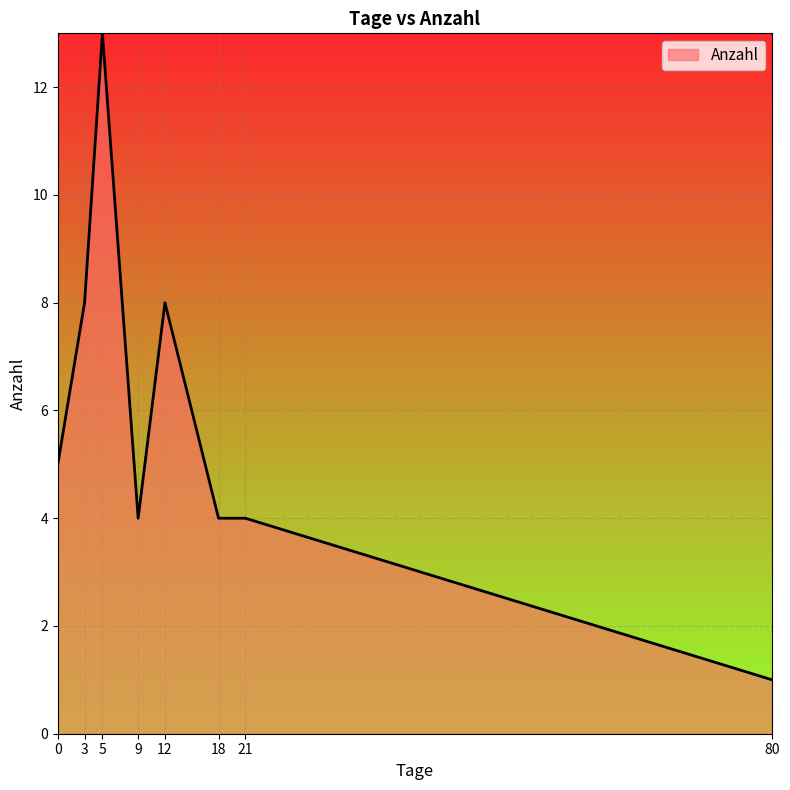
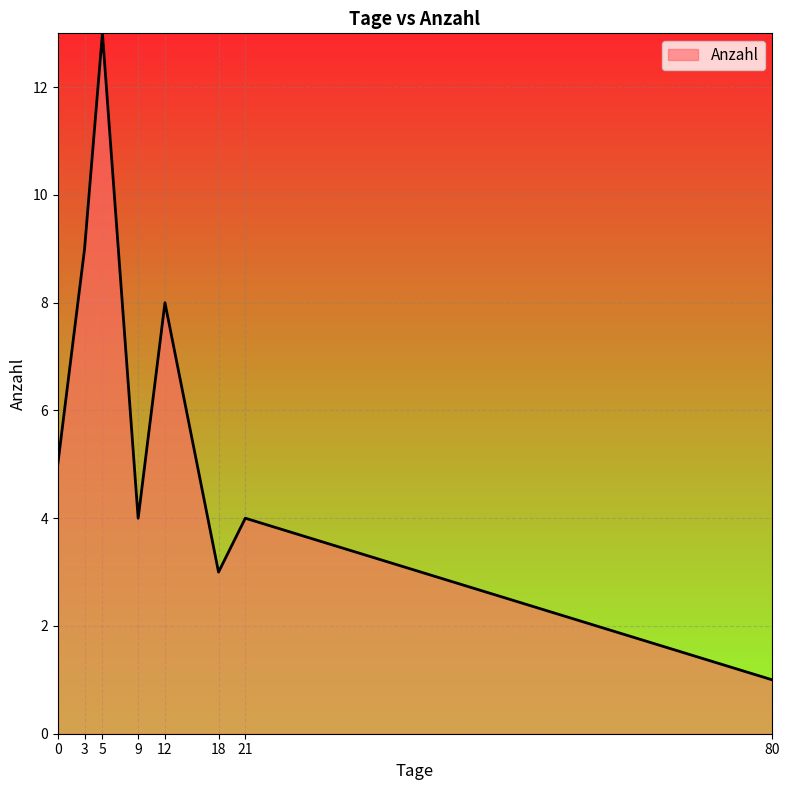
3: 8 -> 9
18: 4 -> 3
